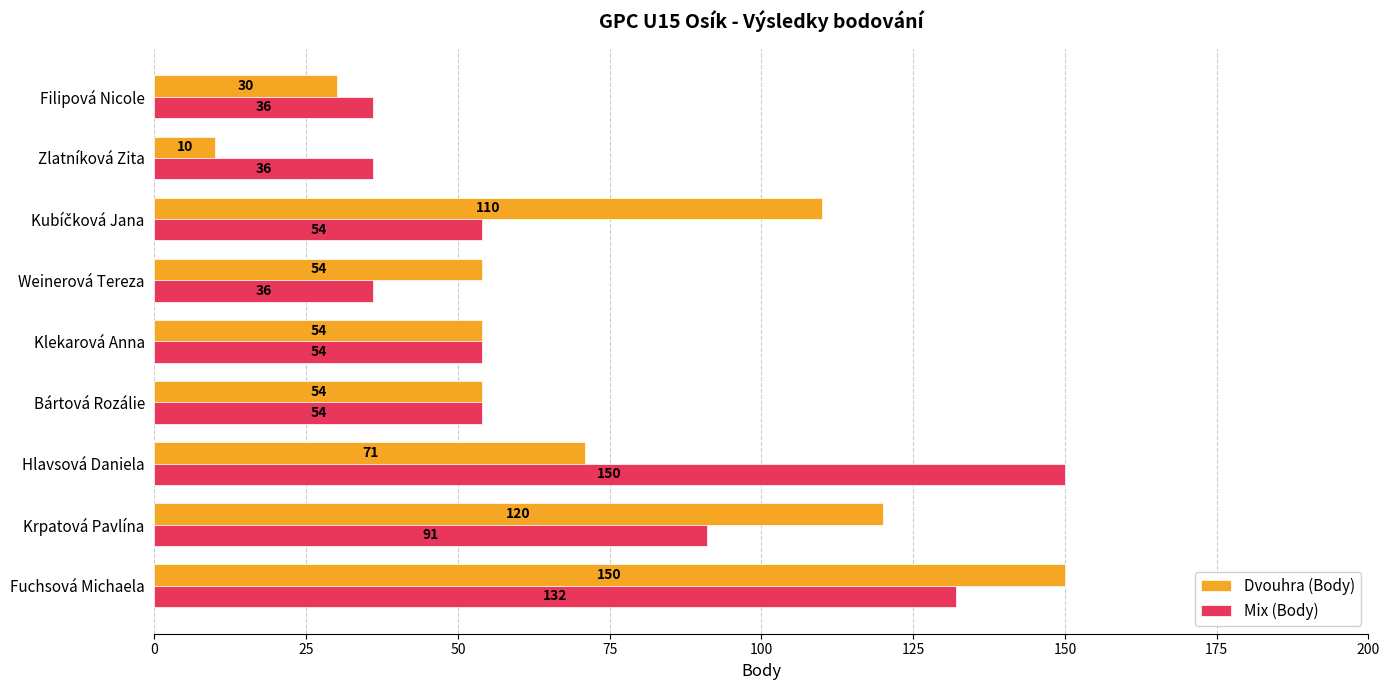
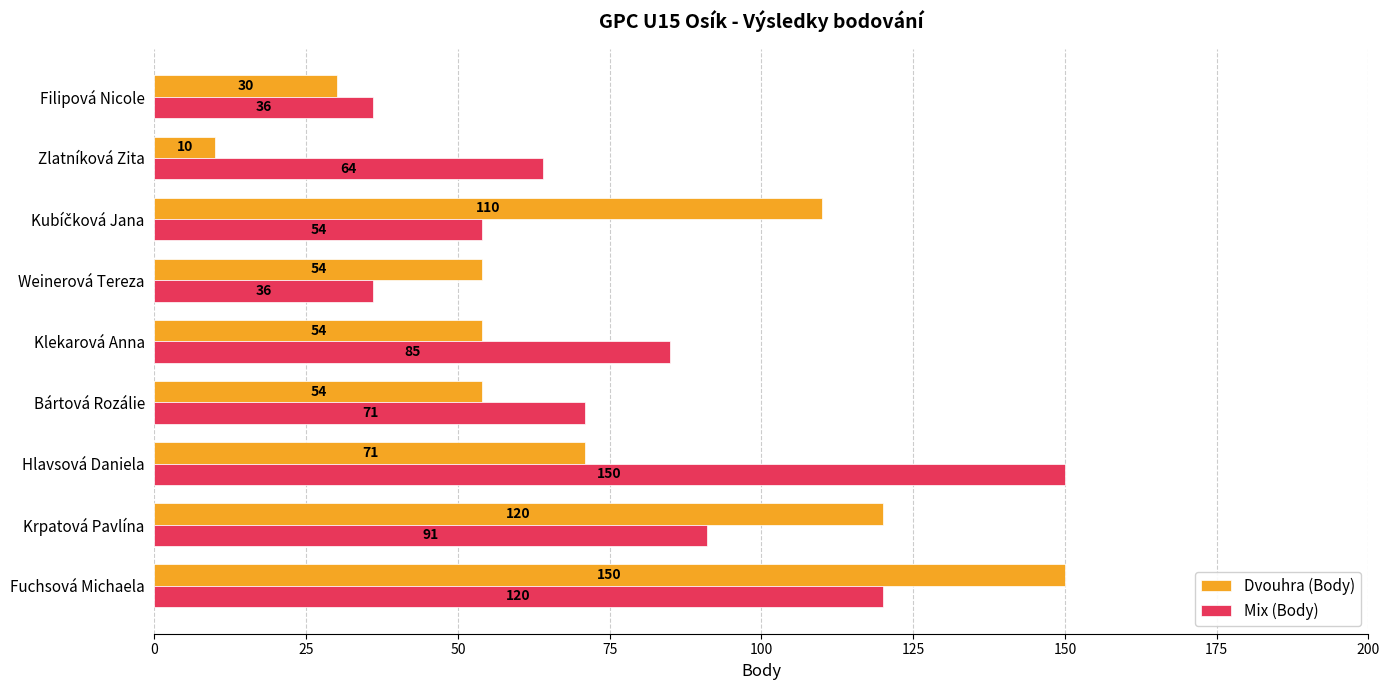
Mix (Body), Zlatníková Zita: 36 -> 64
Mix (Body), Klekarová Anna: 54 -> 85
Mix (Body), Bártová Rozálie: 54 -> 71
Mix (Body), Fuchsová Michaela: 132 -> 120
